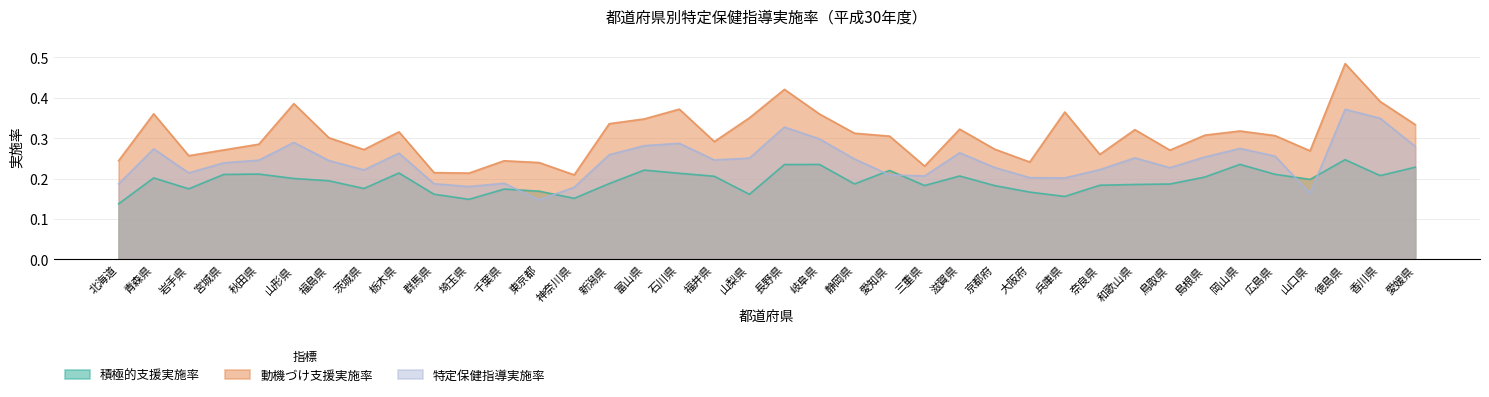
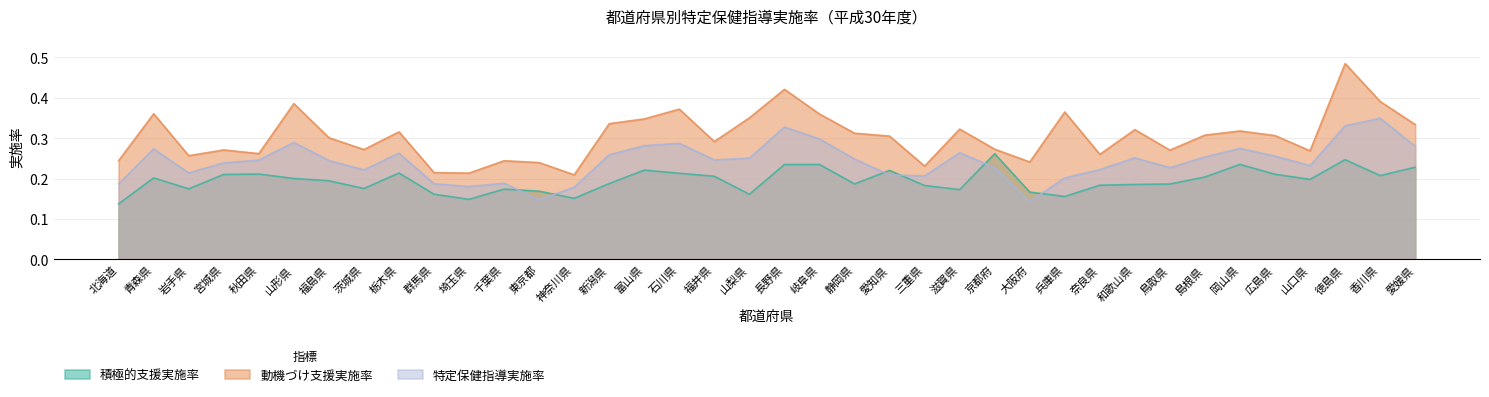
動機づけ支援実施率, 秋田県: 0.29 -> 0.26
積極的支援実施率, 滋賀県: 0.21 -> 0.17
積極的支援実施率, 京都府: 0.18 -> 0.26
特定保健指導実施率, 大阪府: 0.20 -> 0.14
特定保健指導実施率, 山口県: 0.16 -> 0.23
特定保健指導実施率, 徳島県: 0.37 -> 0.33
